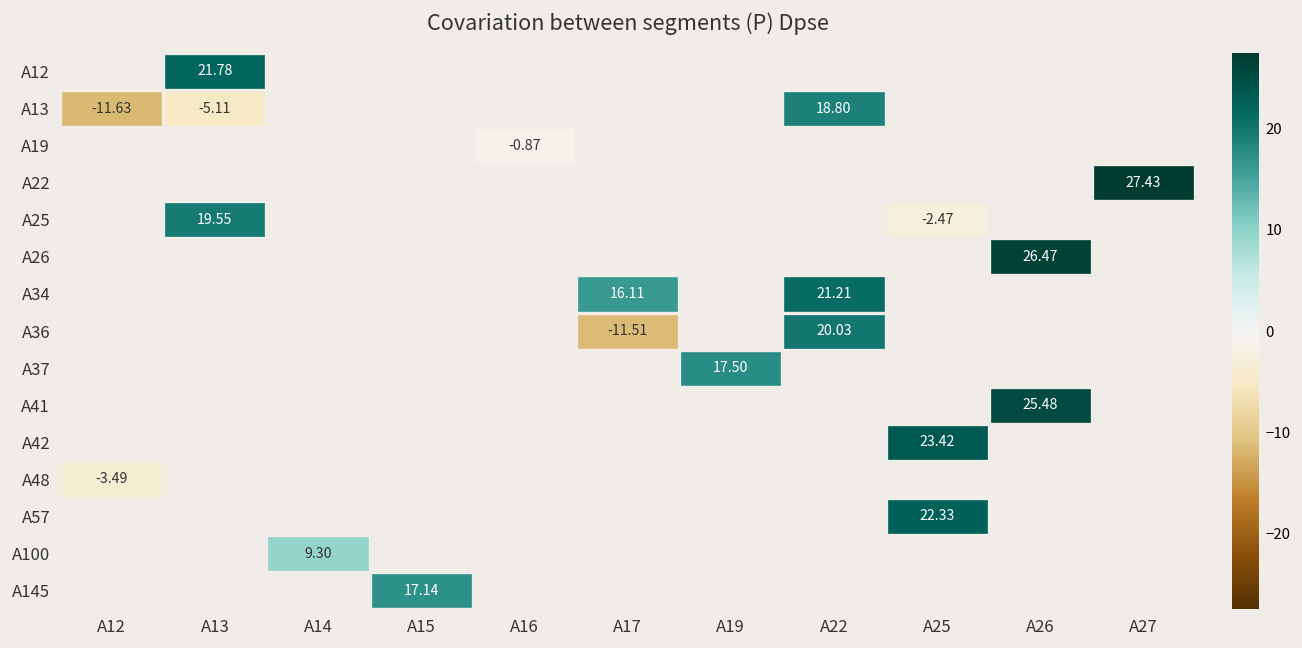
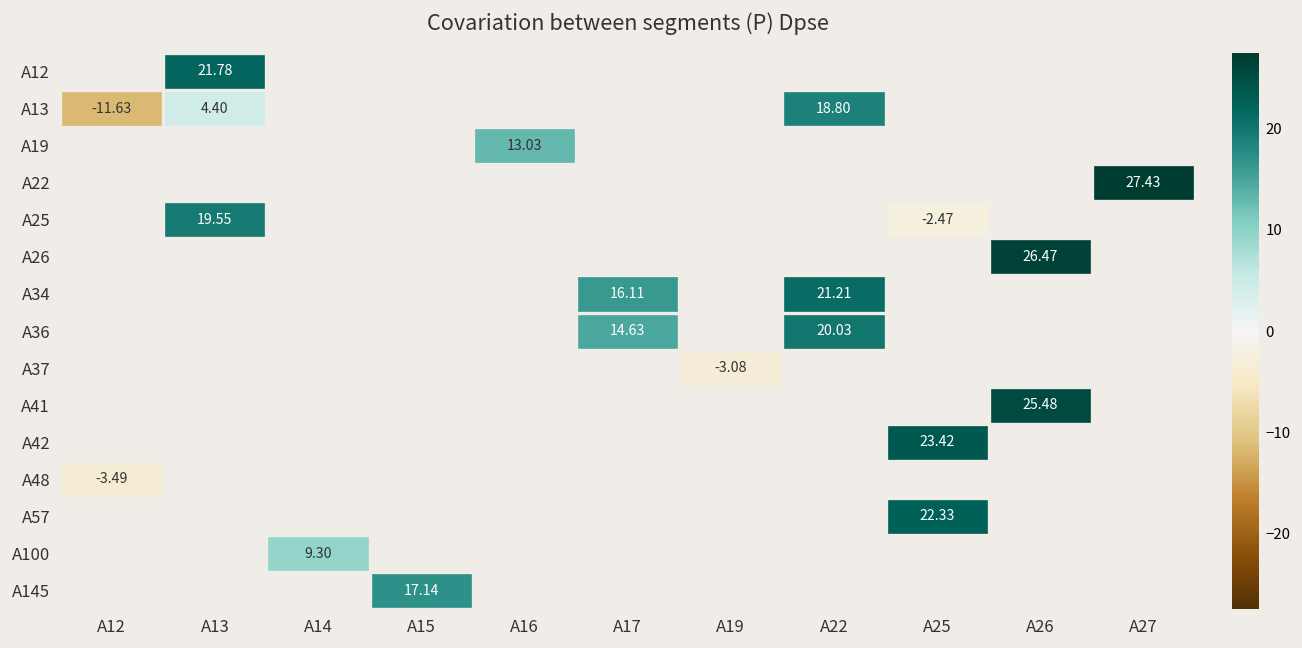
A13, A13: -5.11 -> 4.40
A19, A16: -0.87 -> 13.03
A36, A17: -11.51 -> 14.63
A37, A19: 17.50 -> -3.08
